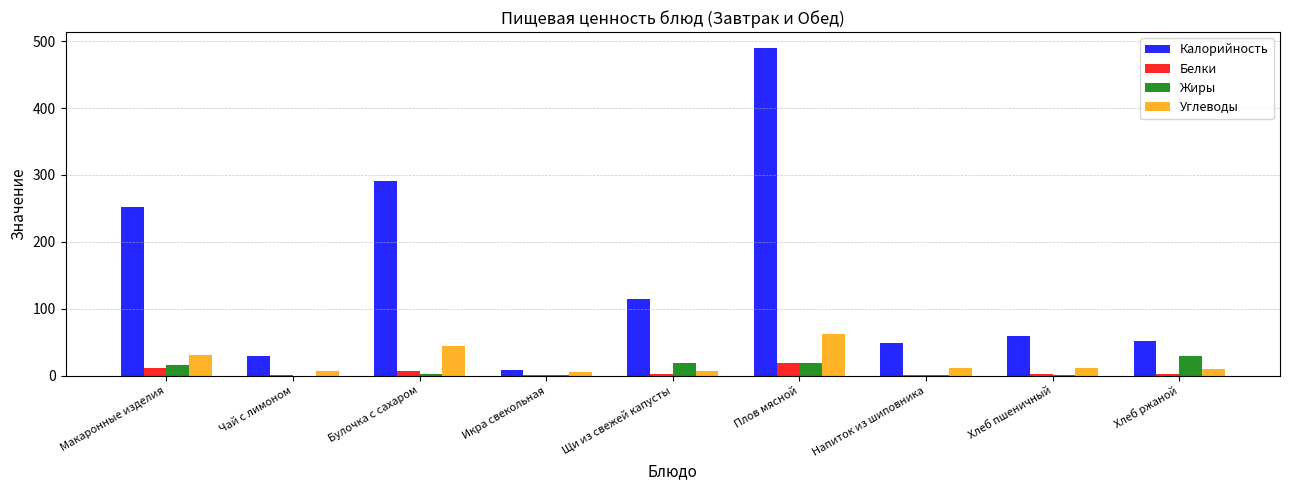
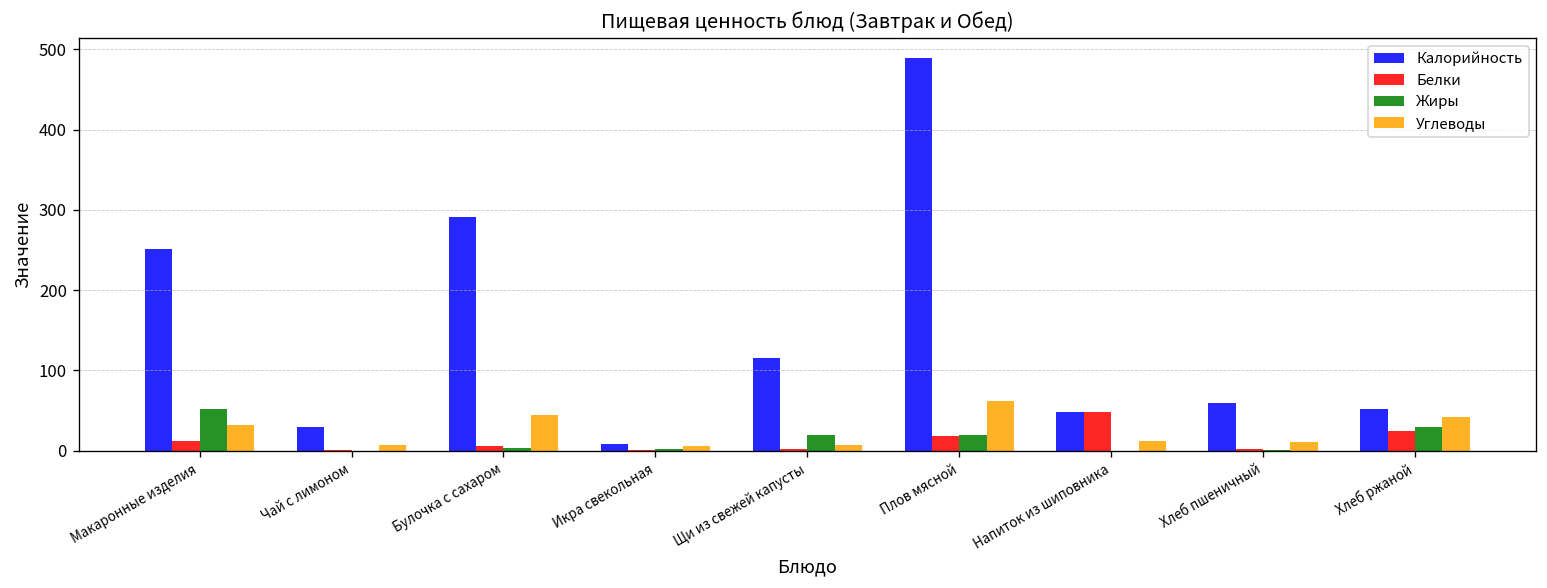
Жиры, Макаронные изделия: 20 -> 50
Белки, Напиток из шиповника: 0 -> 50
Белки, Хлеб ржаной: 0 -> 20
Углеводы, Хлеб ржаной: 10 -> 40
